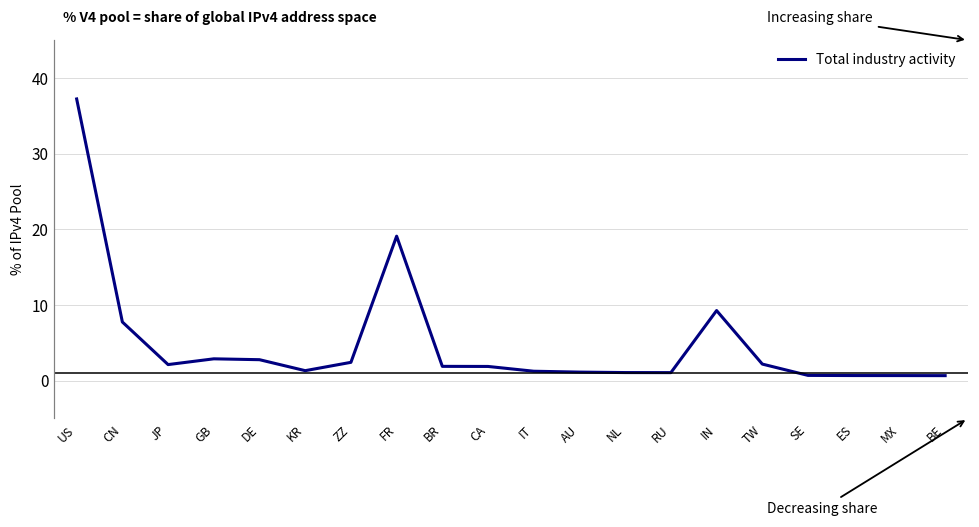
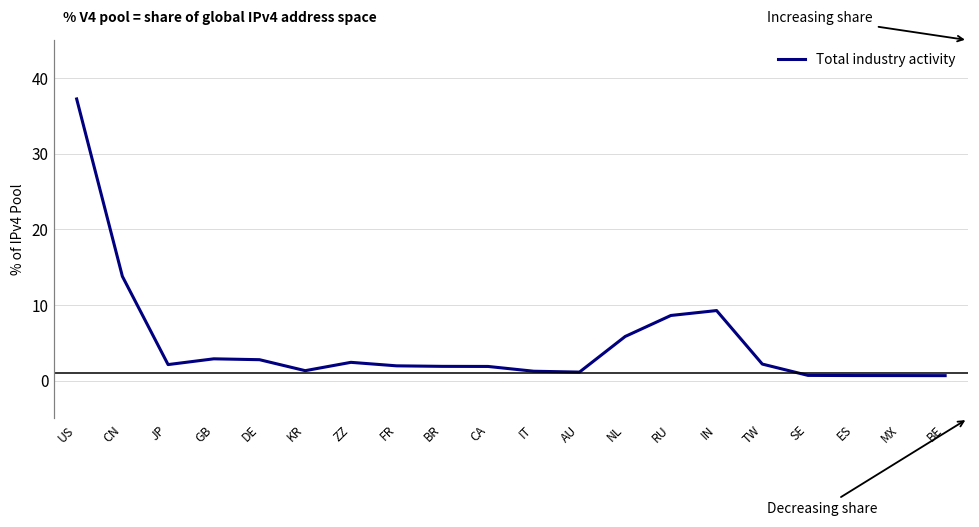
CN: 8 -> 14
FR: 19 -> 2
NL: 1 -> 6
RU: 1 -> 9
